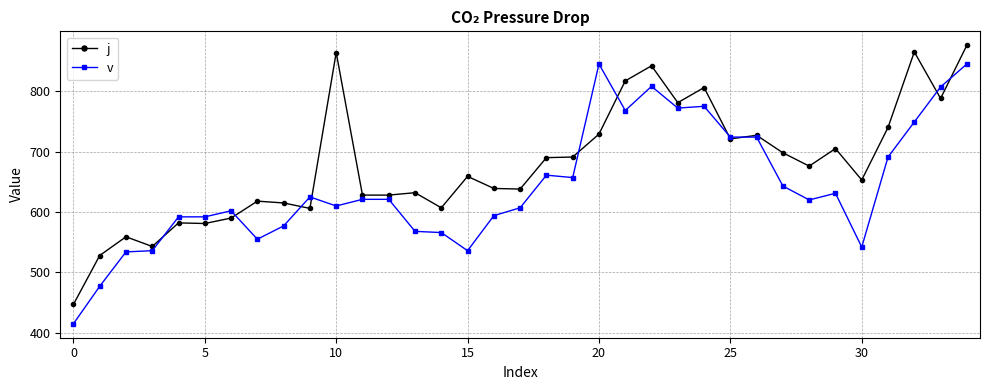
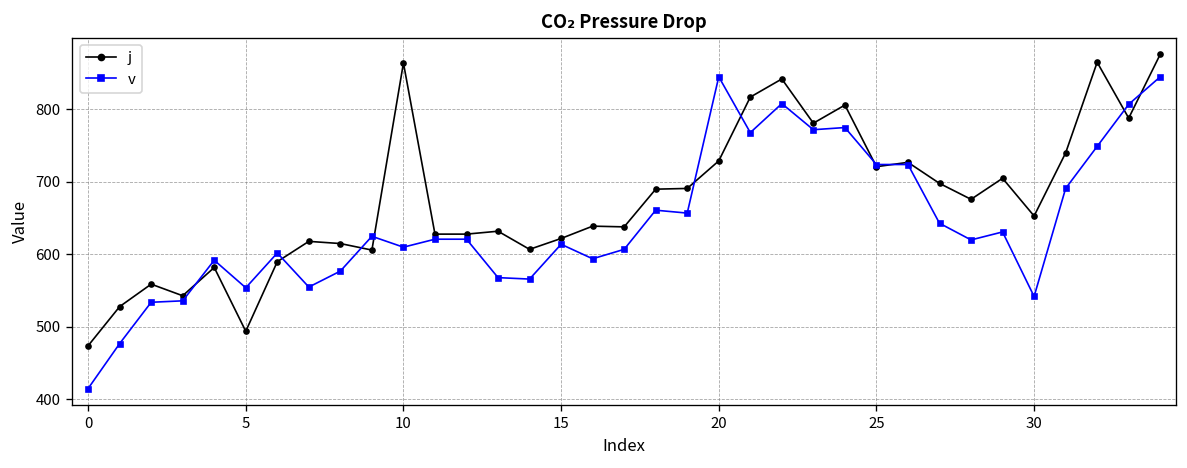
j, 0: 450 -> 470
j, 5: 580 -> 490
v, 5: 590 -> 550
j, 15: 660 -> 620
v, 15: 540 -> 610
